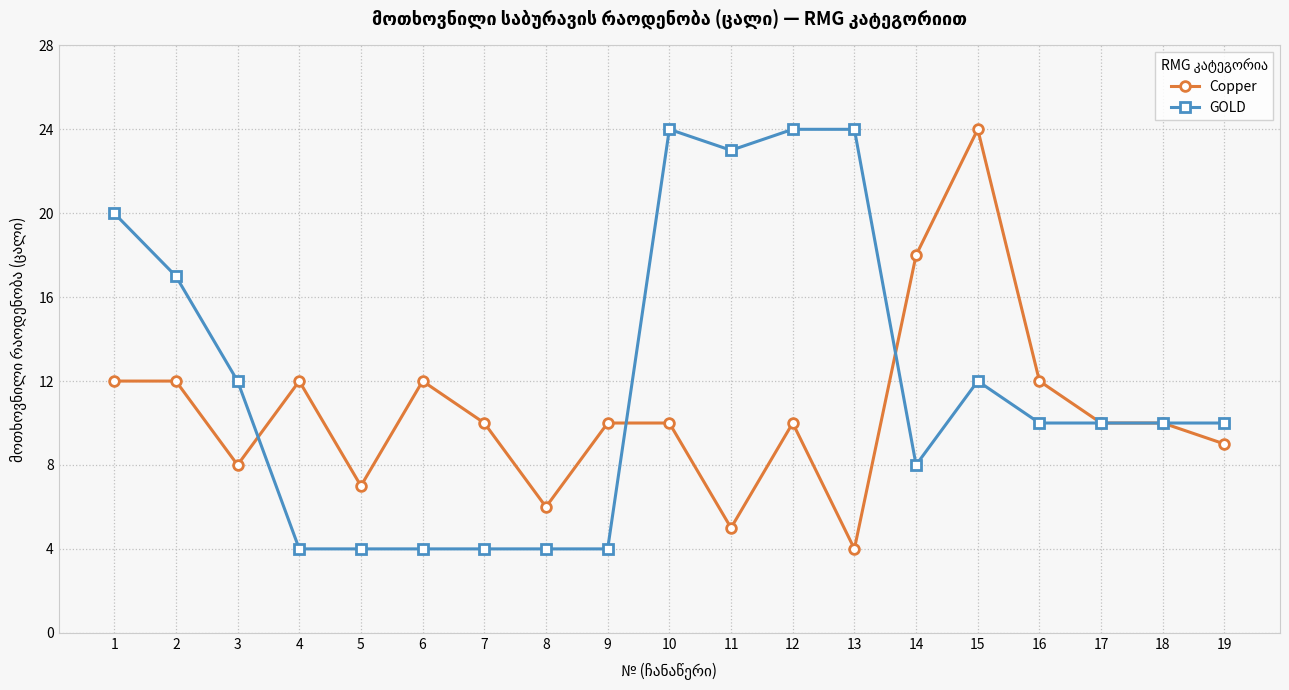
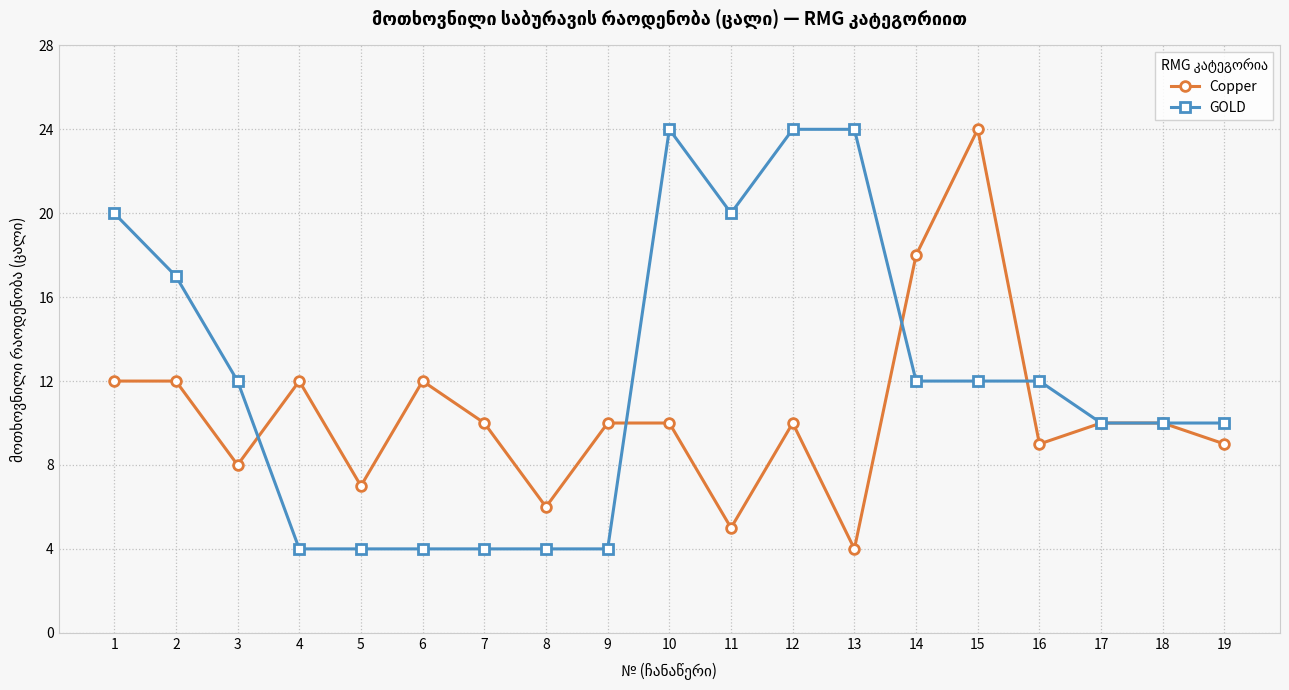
GOLD, 11: 23 -> 20
GOLD, 14: 8 -> 12
Copper, 16: 12 -> 9
GOLD, 16: 10 -> 12
